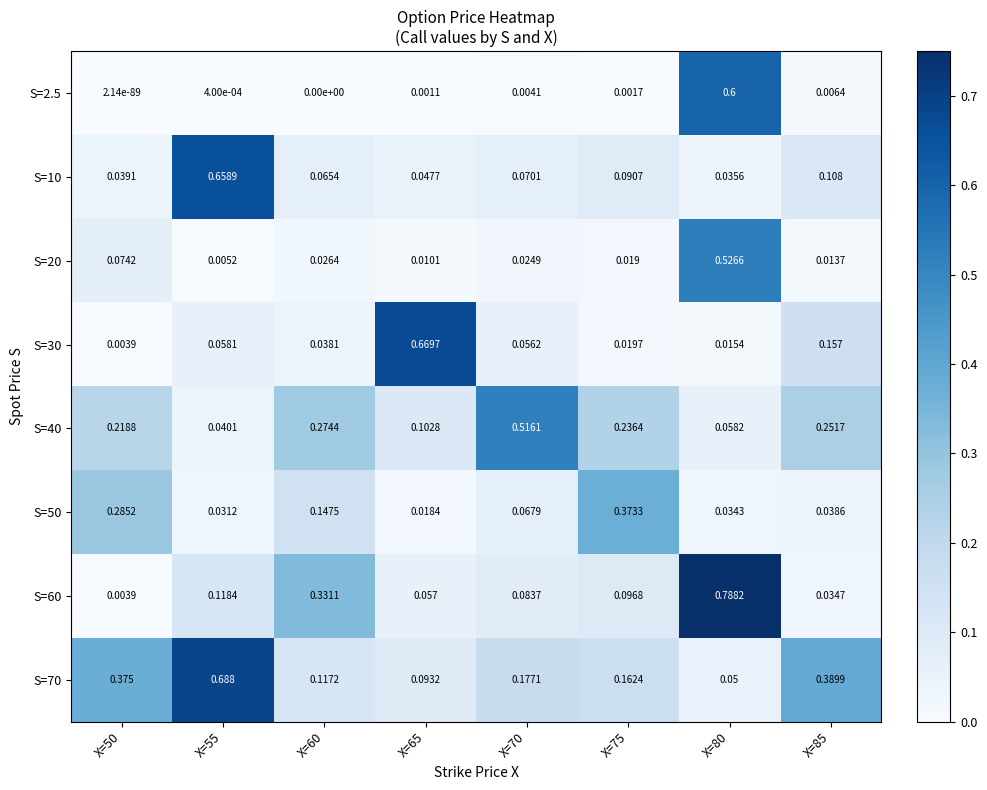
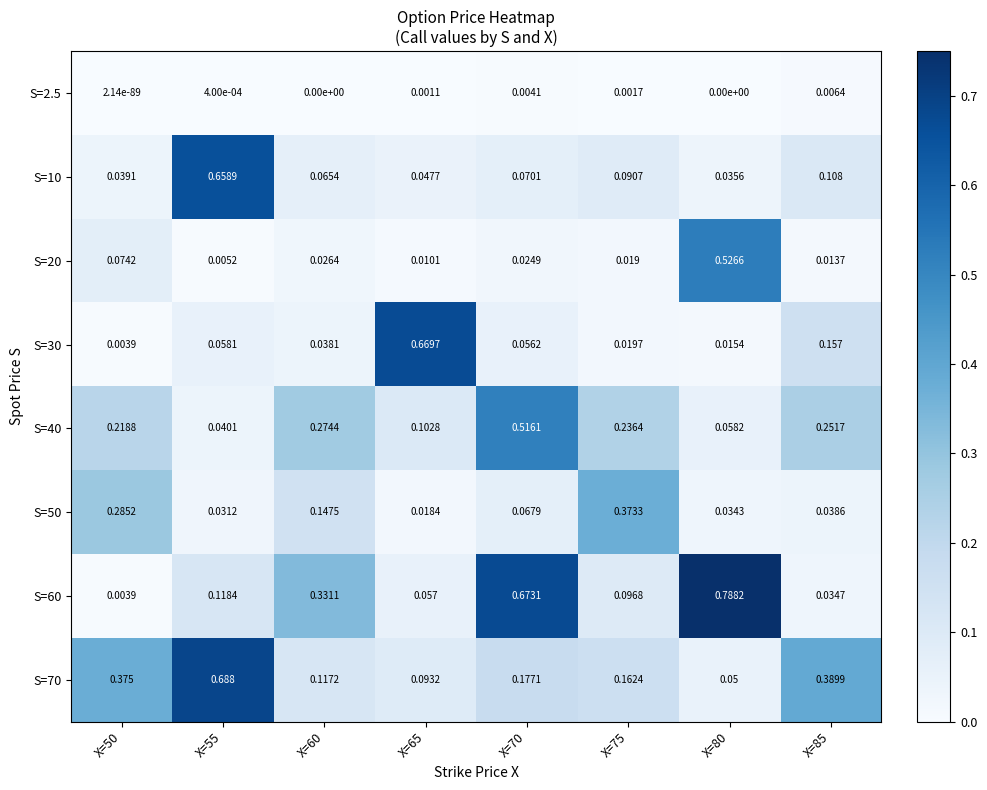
S=2.5, X=80: 0.6 -> 0.00e+00
S=60, X=70: 0.0837 -> 0.6731
